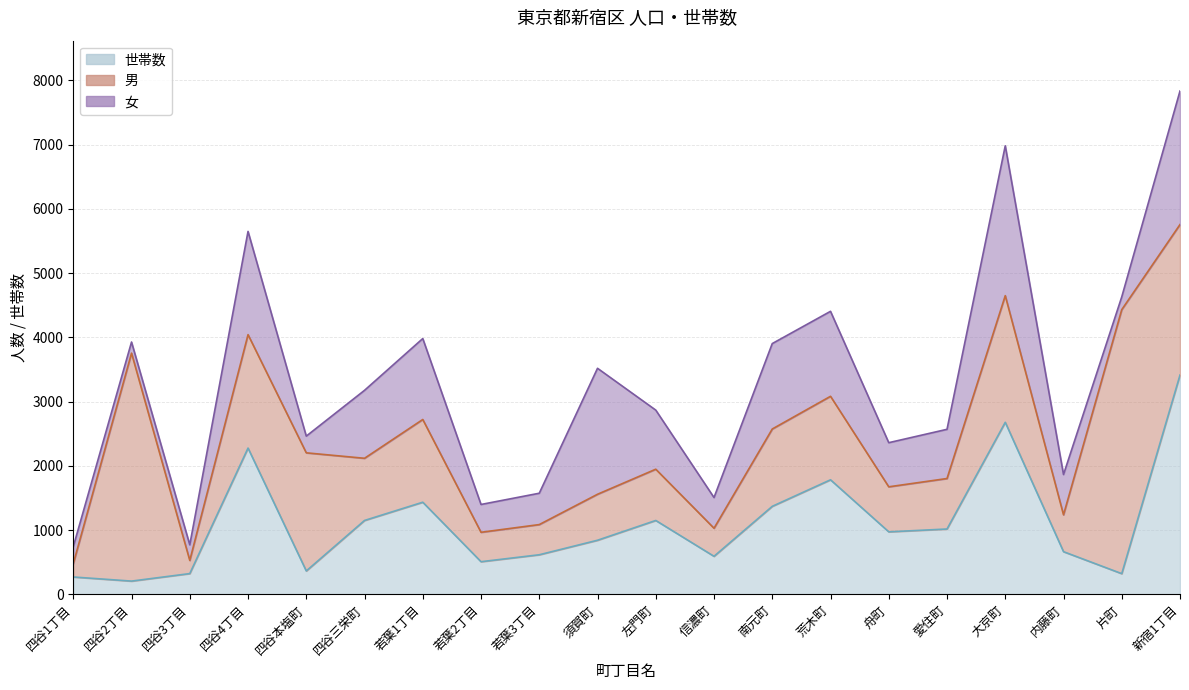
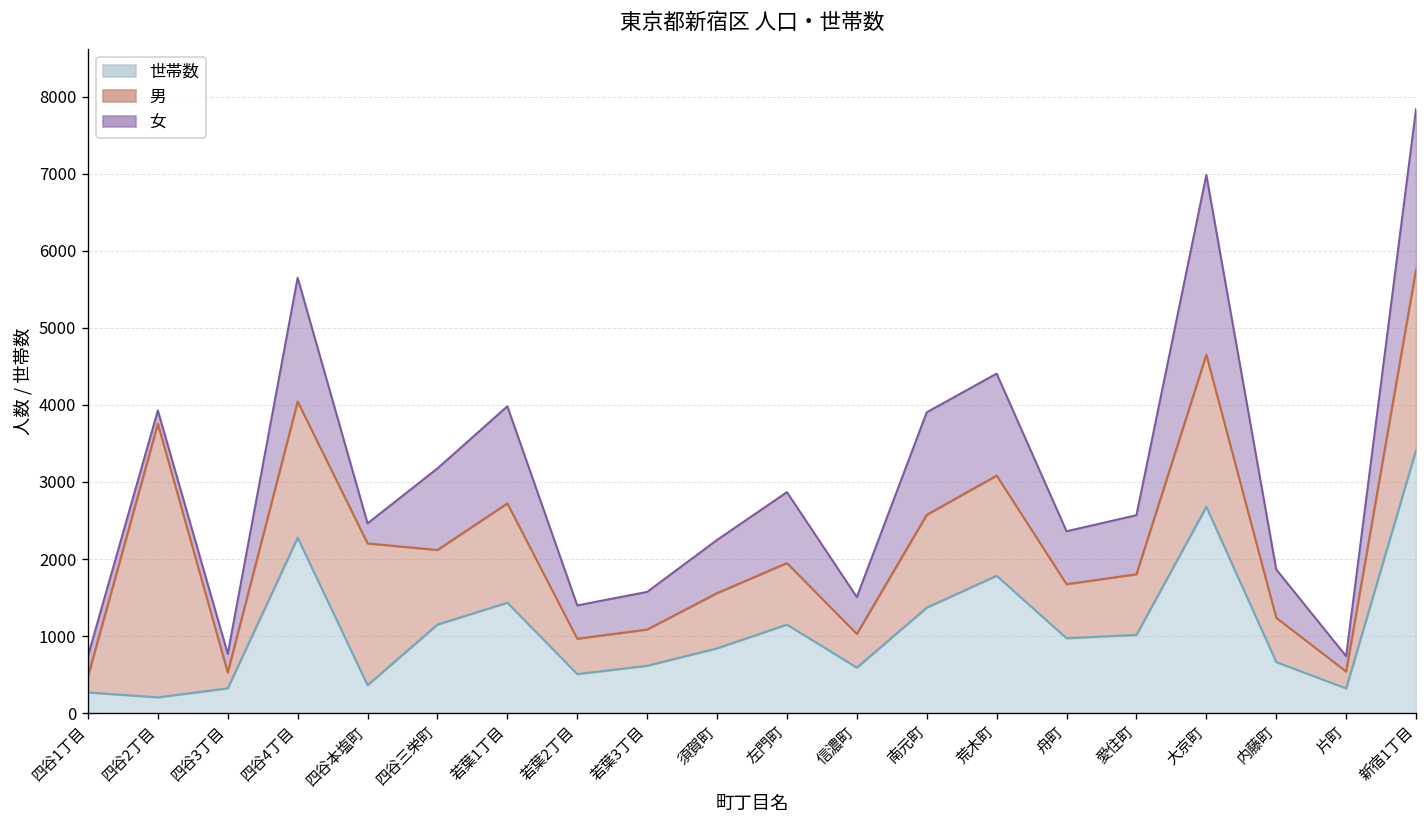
女, 須賀町: 2000 -> 700
男, 片町: 4100 -> 200
